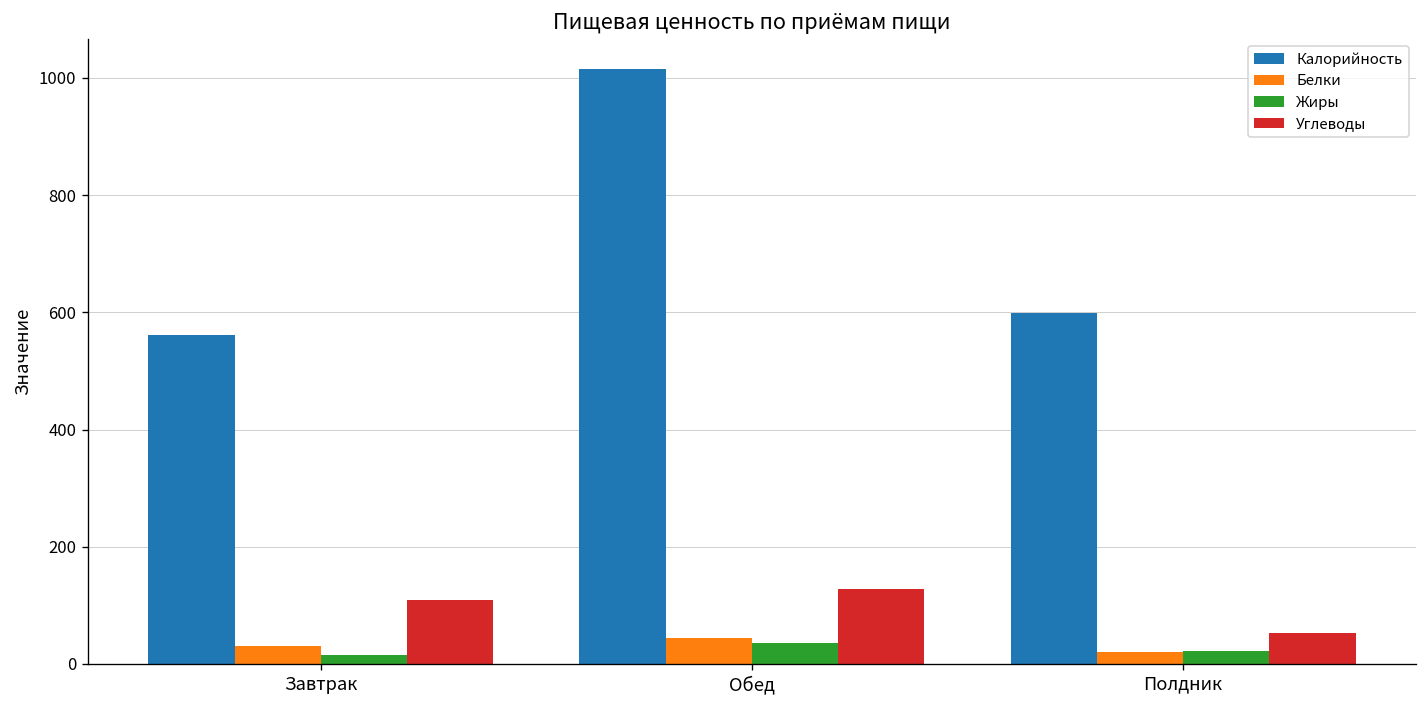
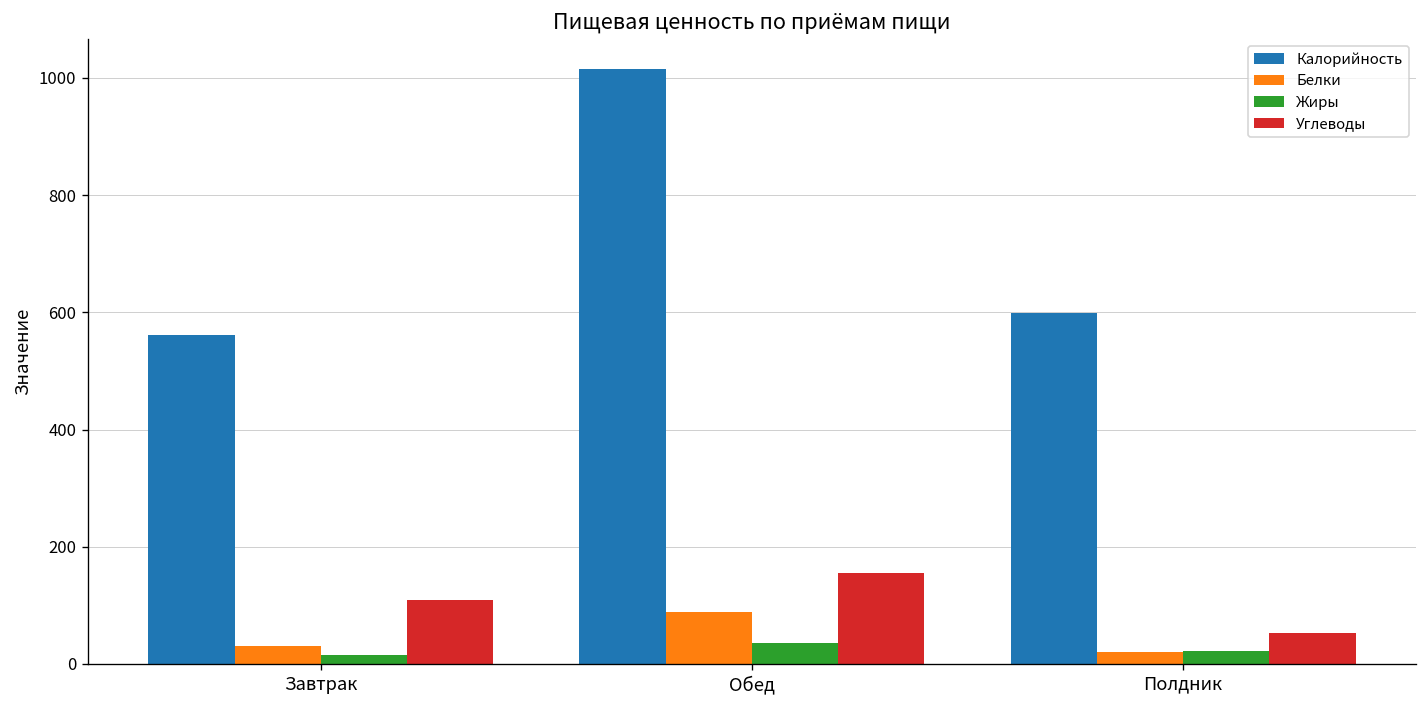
Белки, Обед: 40 -> 90
Углеводы, Обед: 130 -> 150
